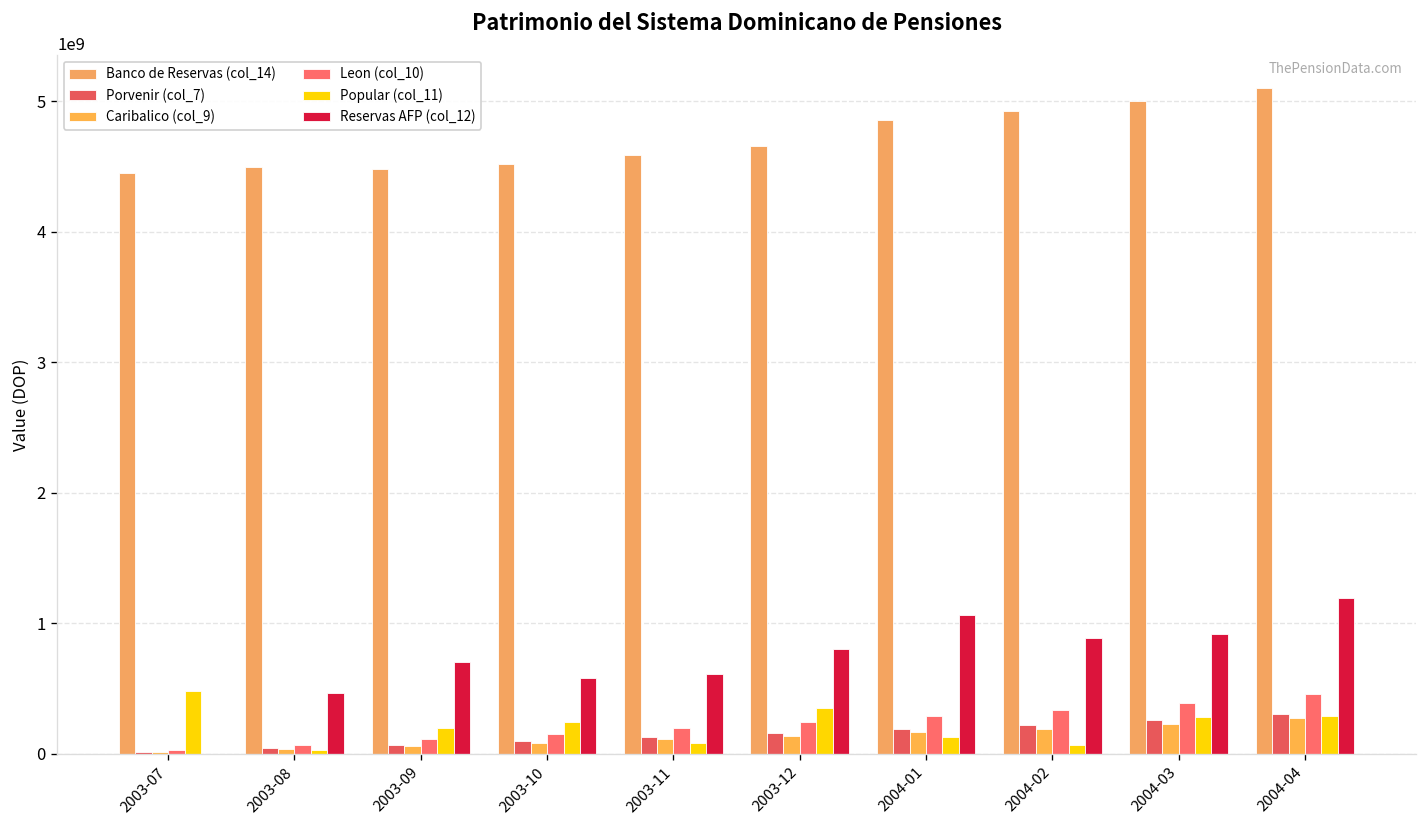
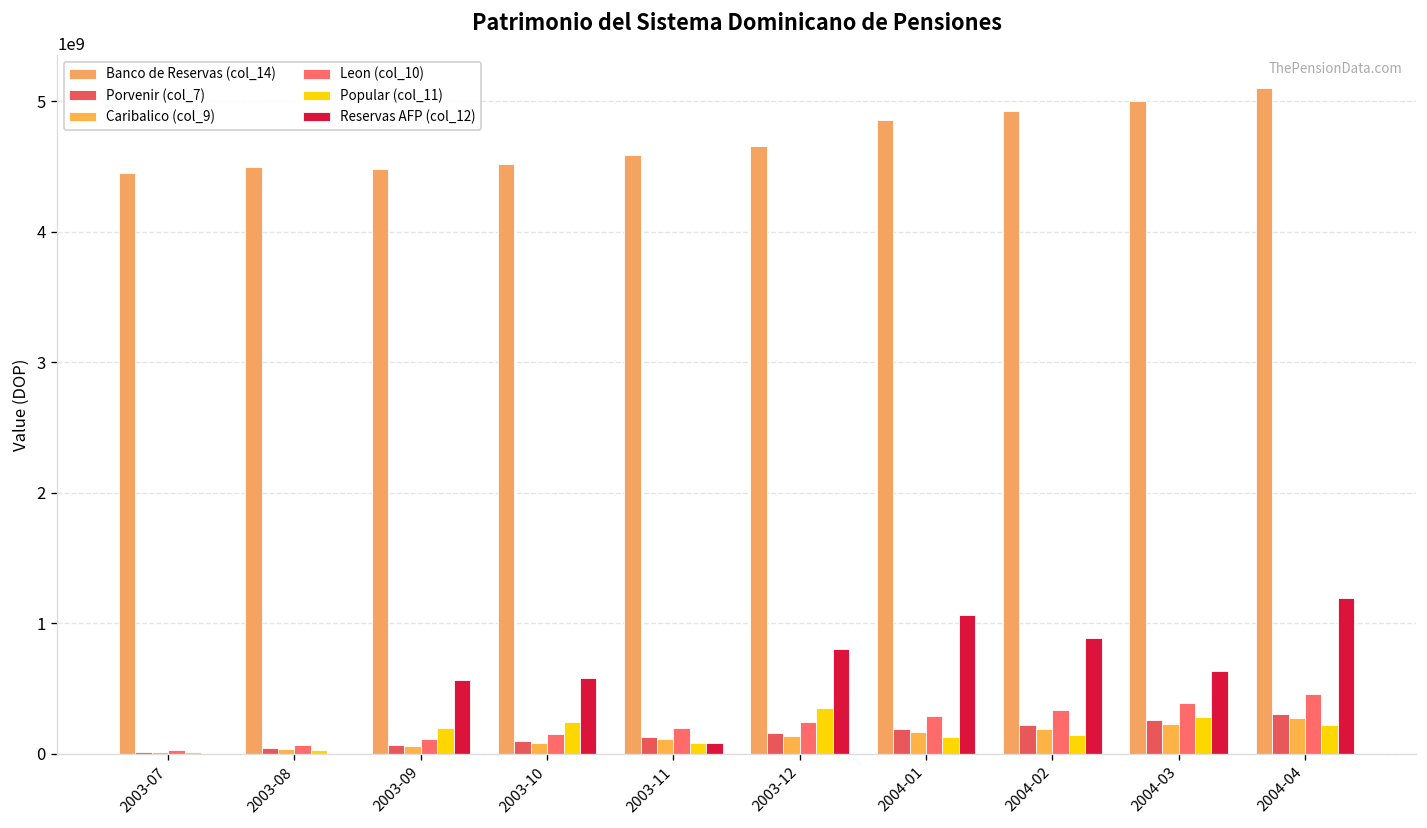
Popular (col_11), 2003-07: 480000000 -> 10000000
Reservas AFP (col_12), 2003-08: 470000000 -> 0
Reservas AFP (col_12), 2003-09: 710000000 -> 560000000
Reservas AFP (col_12), 2003-11: 620000000 -> 90000000
Popular (col_11), 2004-02: 70000000 -> 150000000
Reservas AFP (col_12), 2004-03: 920000000 -> 640000000
Popular (col_11), 2004-04: 290000000 -> 220000000
